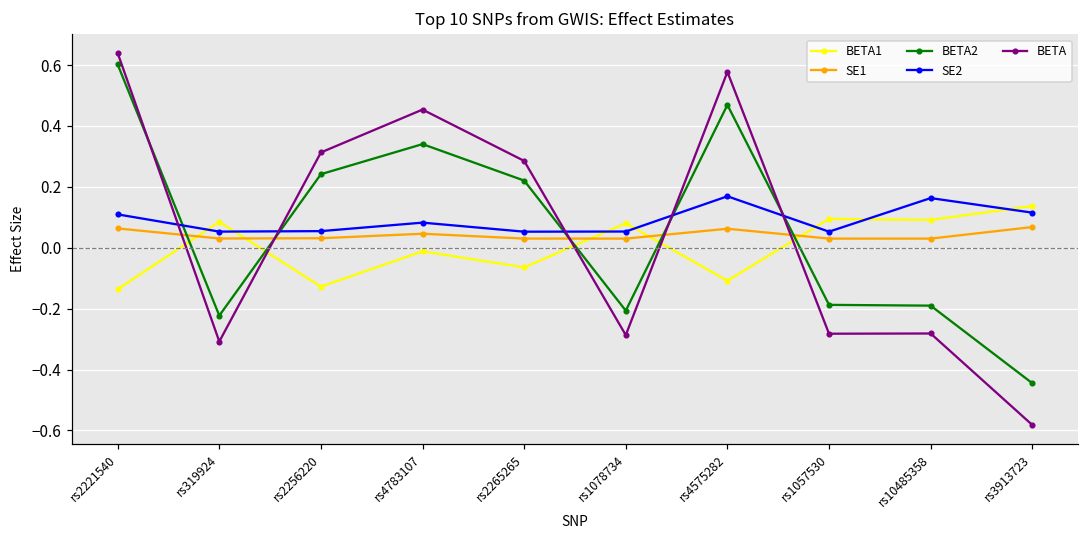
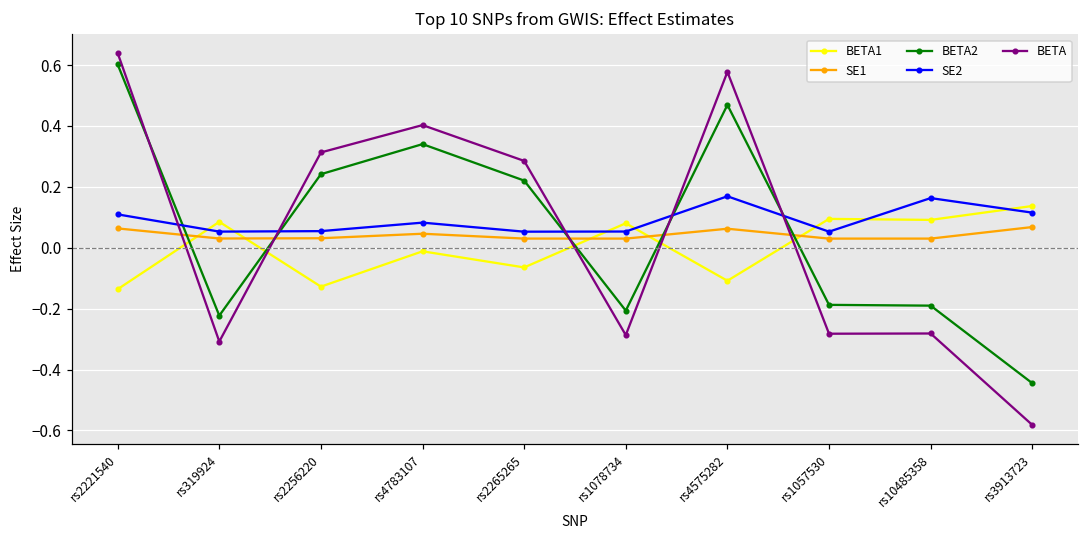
BETA, rs4783107: 0.45 -> 0.40
